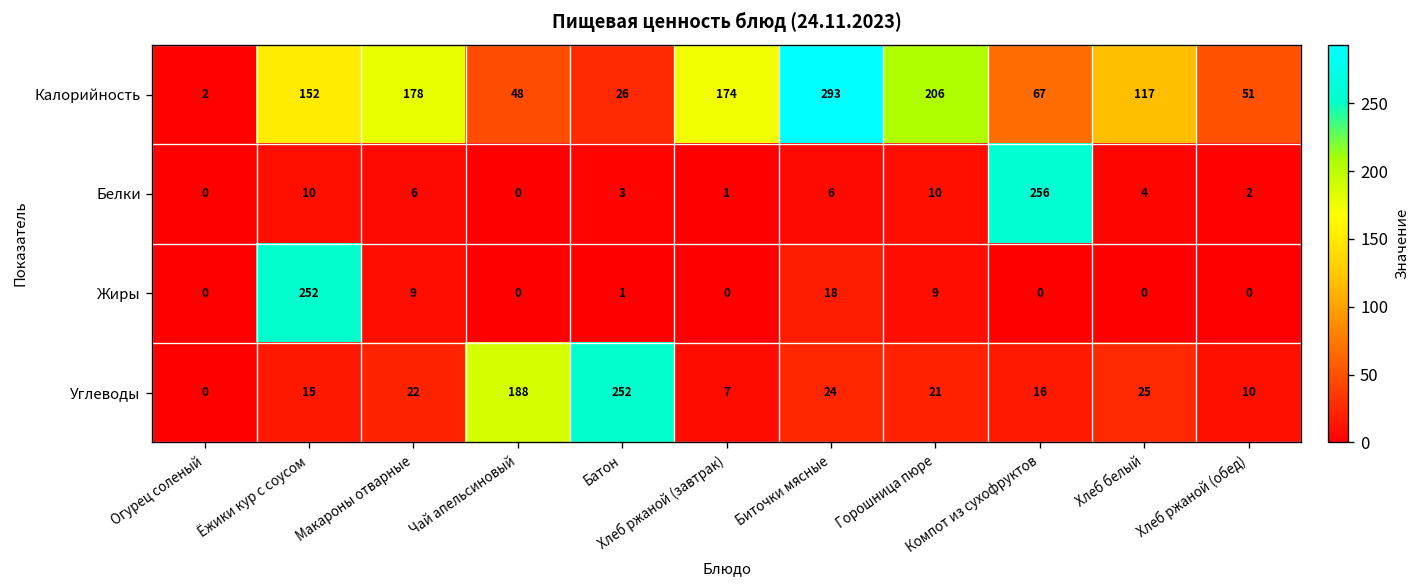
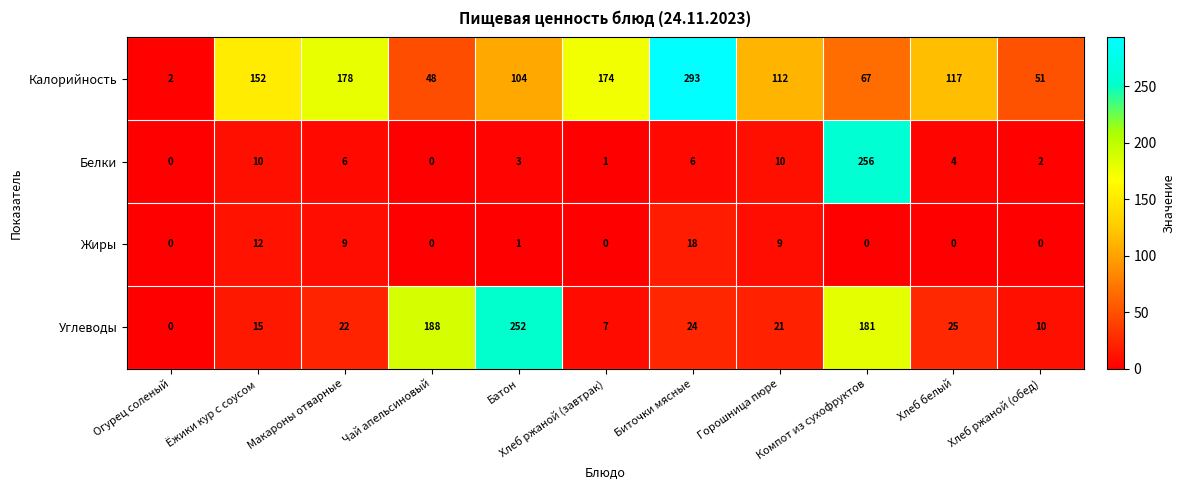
Калорийность, Батон: 26 -> 104
Калорийность, Горошница пюре: 206 -> 112
Жиры, Ёжики кур с соусом: 252 -> 12
Углеводы, Компот из сухофруктов: 16 -> 181
